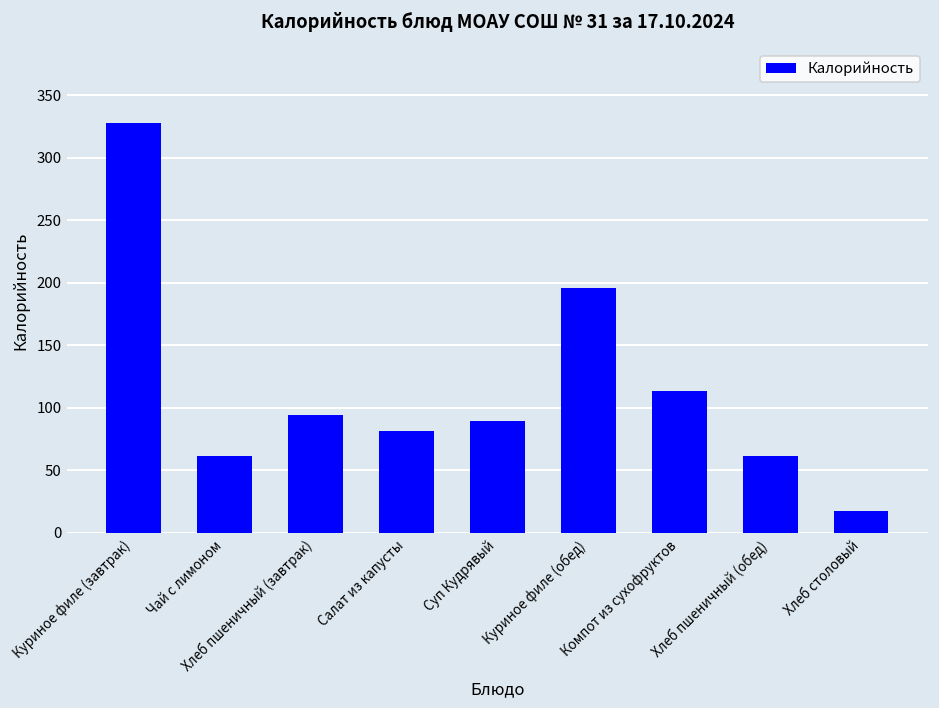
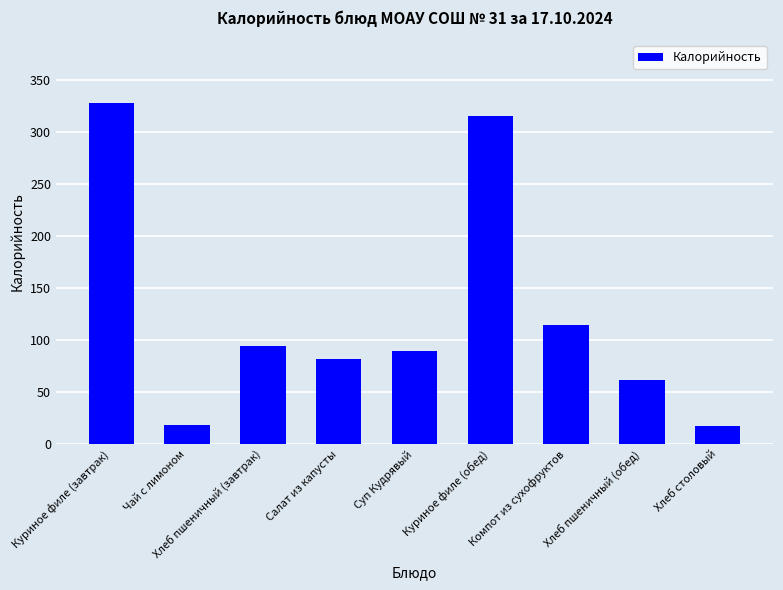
Чай с лимоном: 62 -> 18
Куриное филе (обед): 196 -> 315
